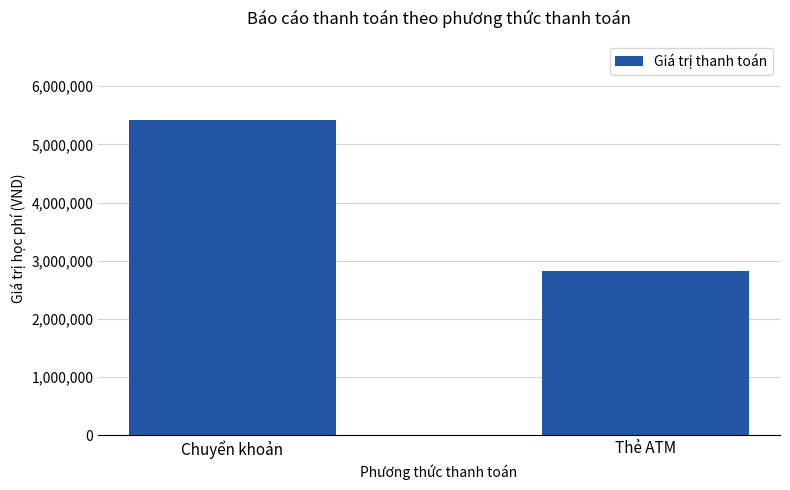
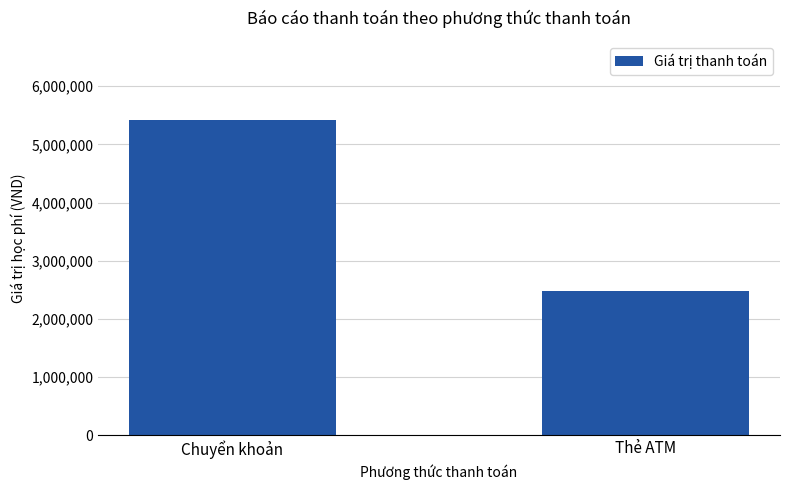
Thẻ ATM: 2,800,000 -> 2,500,000
